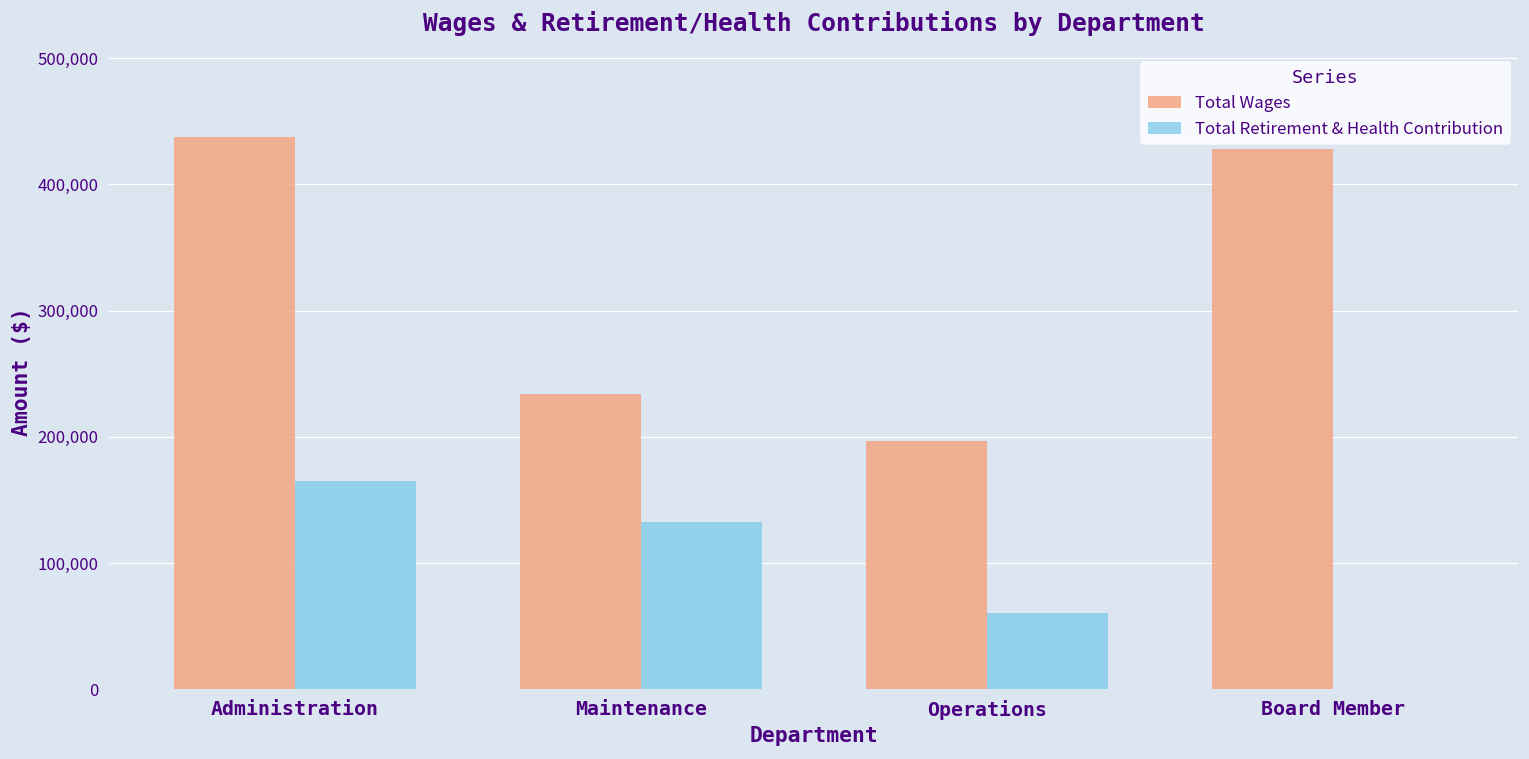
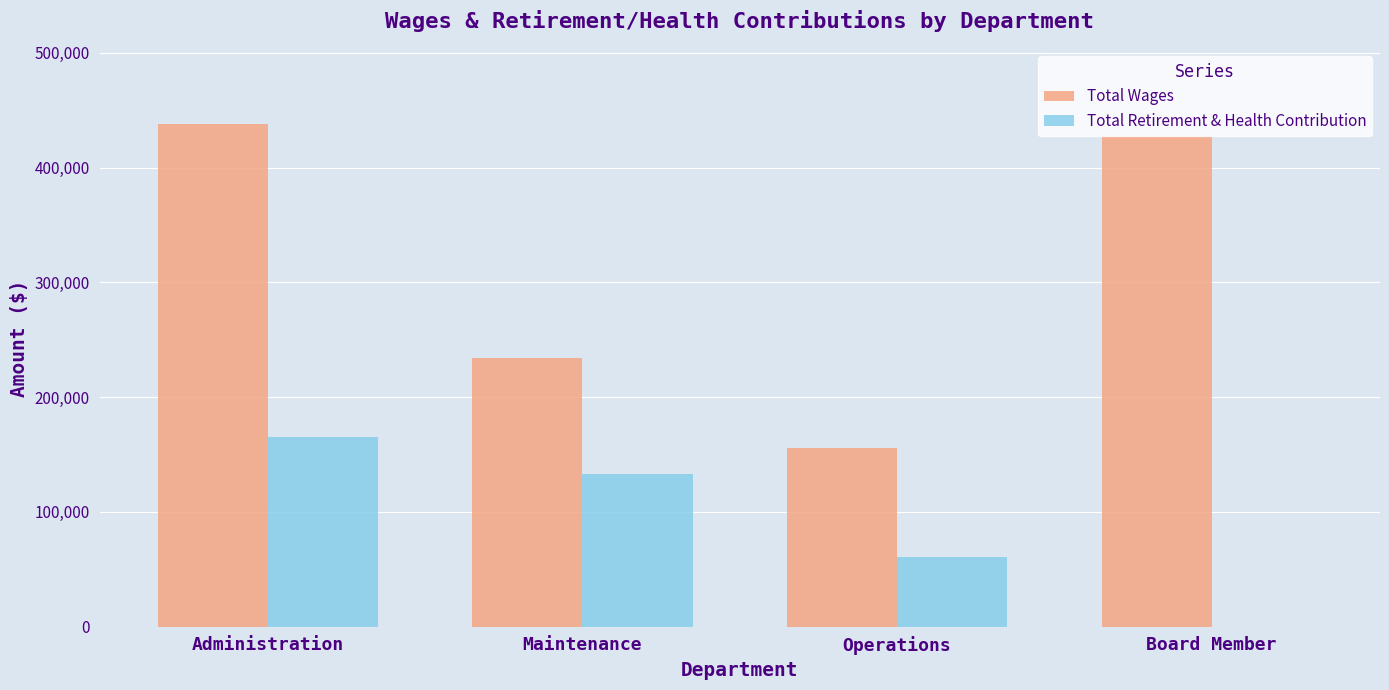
Total Wages, Operations: 197,000 -> 156,000
